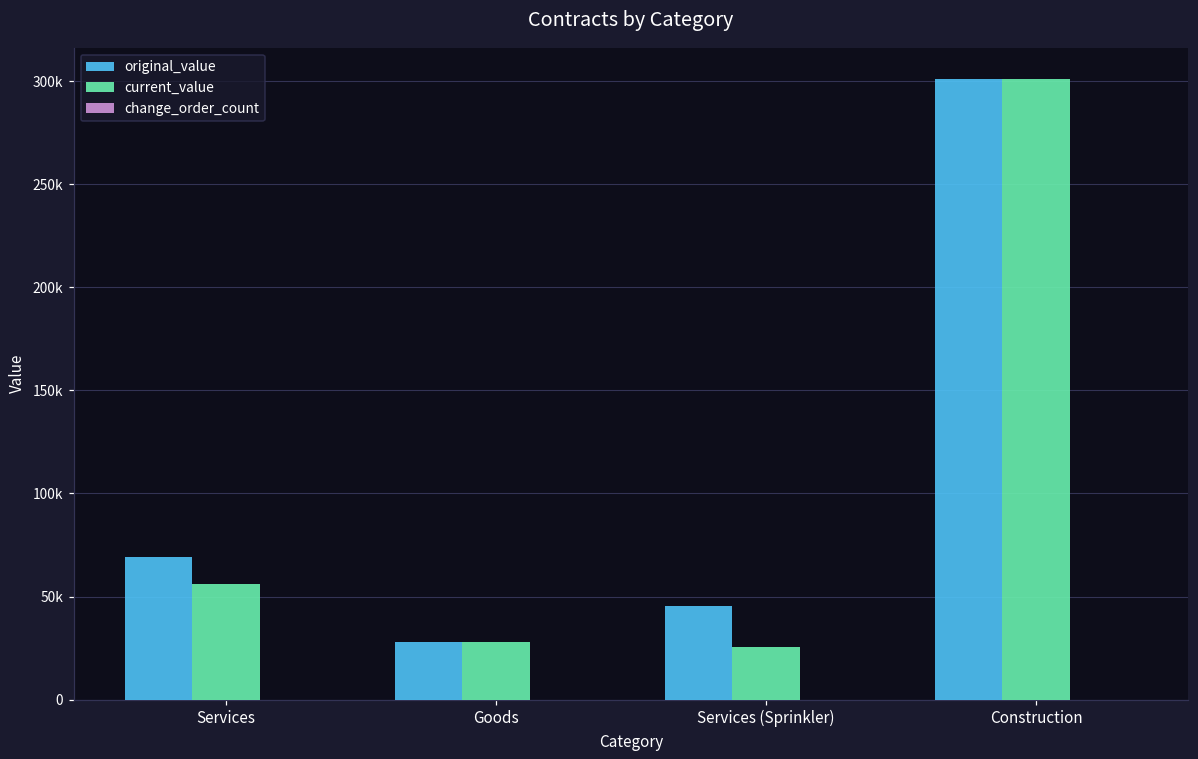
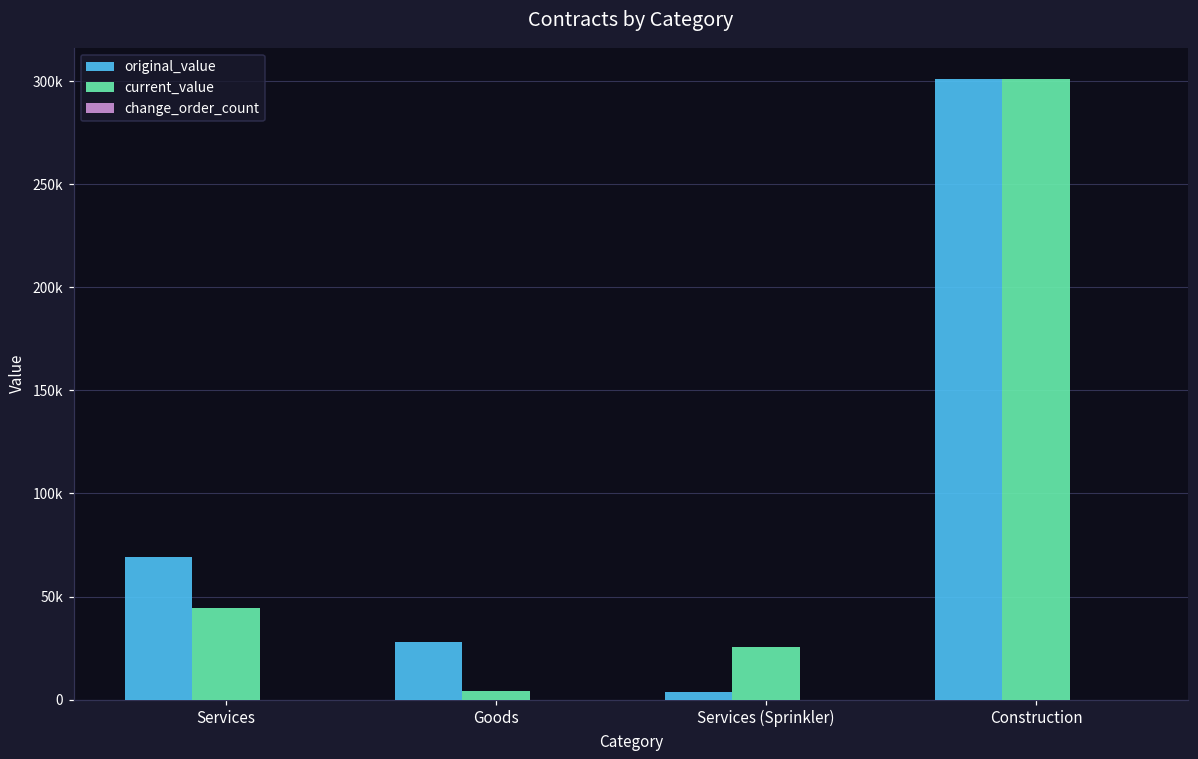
current_value, Services: 56000 -> 44000
current_value, Goods: 28000 -> 4000
original_value, Services (Sprinkler): 45000 -> 4000
